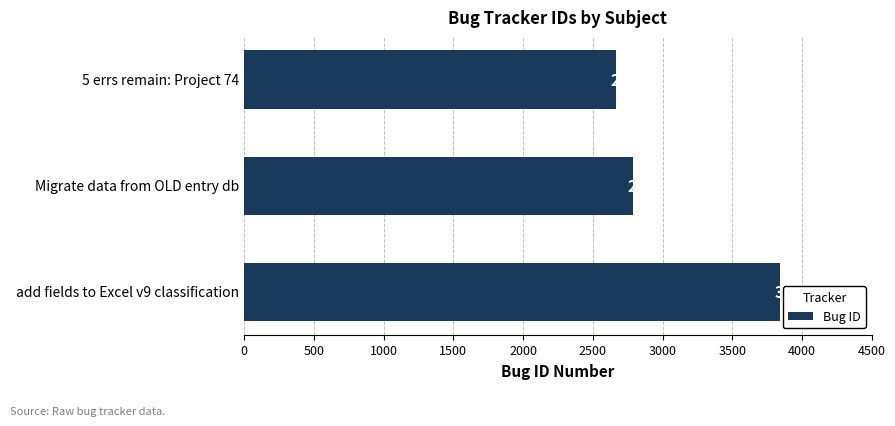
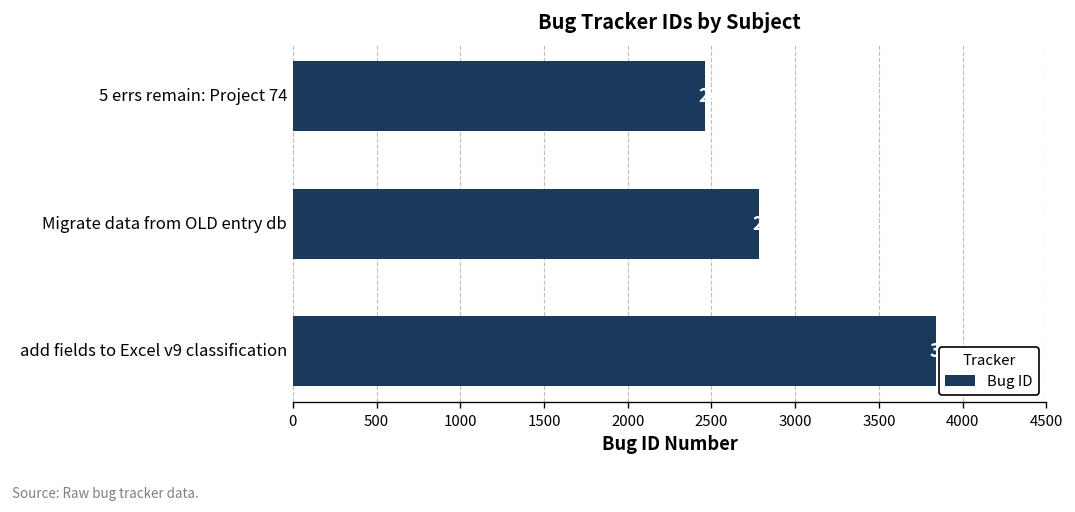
5 errs remain: Project 74: 2660 -> 2460
